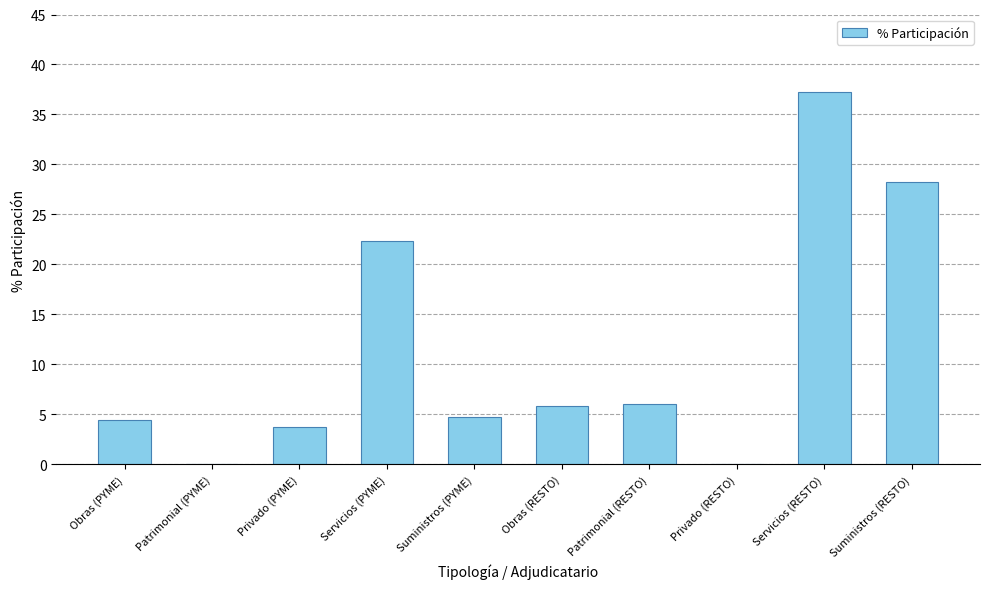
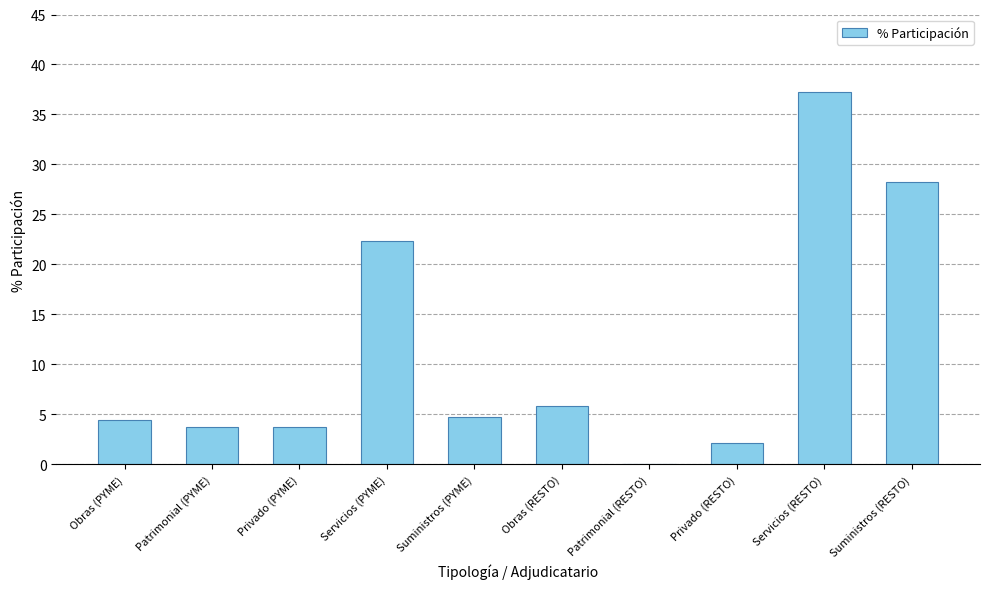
Patrimonial (PYME): 0 -> 4
Patrimonial (RESTO): 6 -> 0
Privado (RESTO): 0 -> 2
